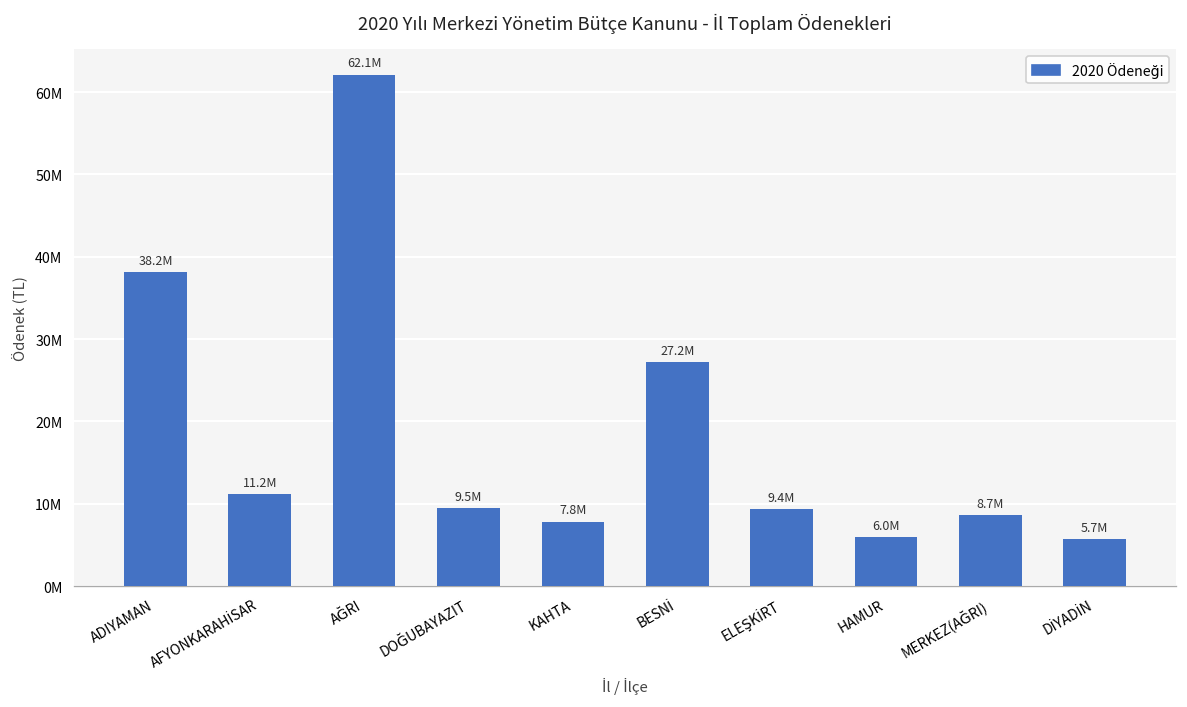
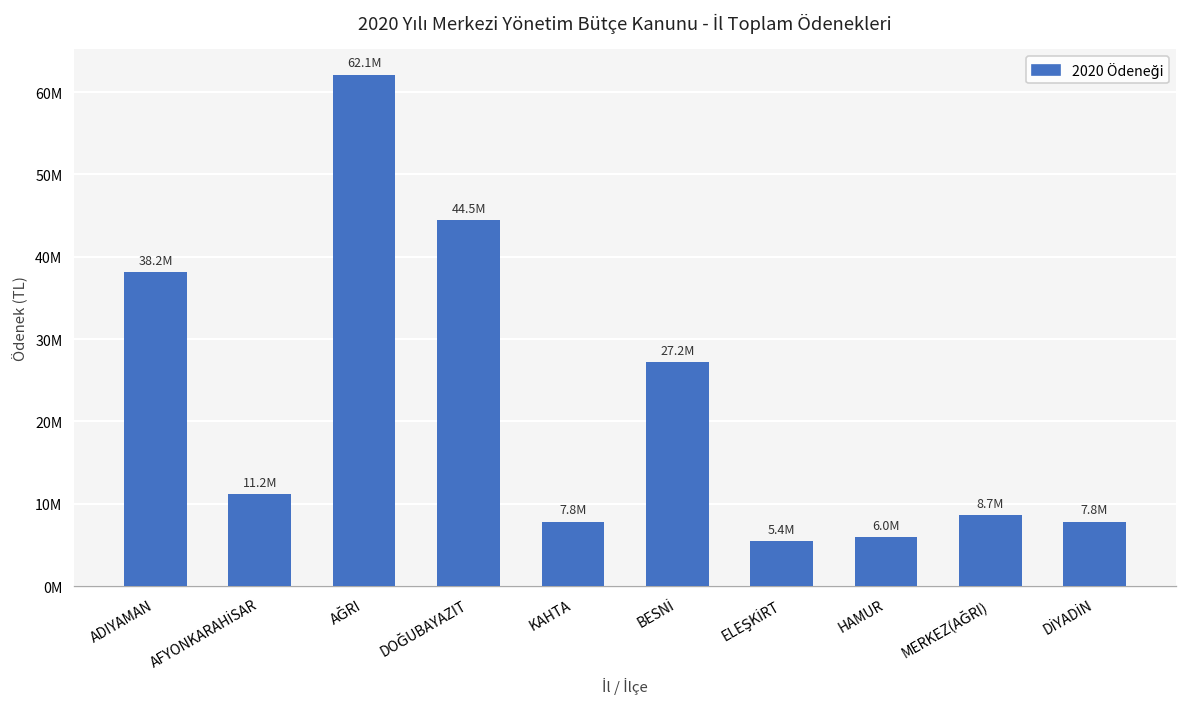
DOĞUBAYAZIT: 9.5M -> 44.5M
ELEŞKİRT: 9.4M -> 5.4M
DİYADİN: 5.7M -> 7.8M
